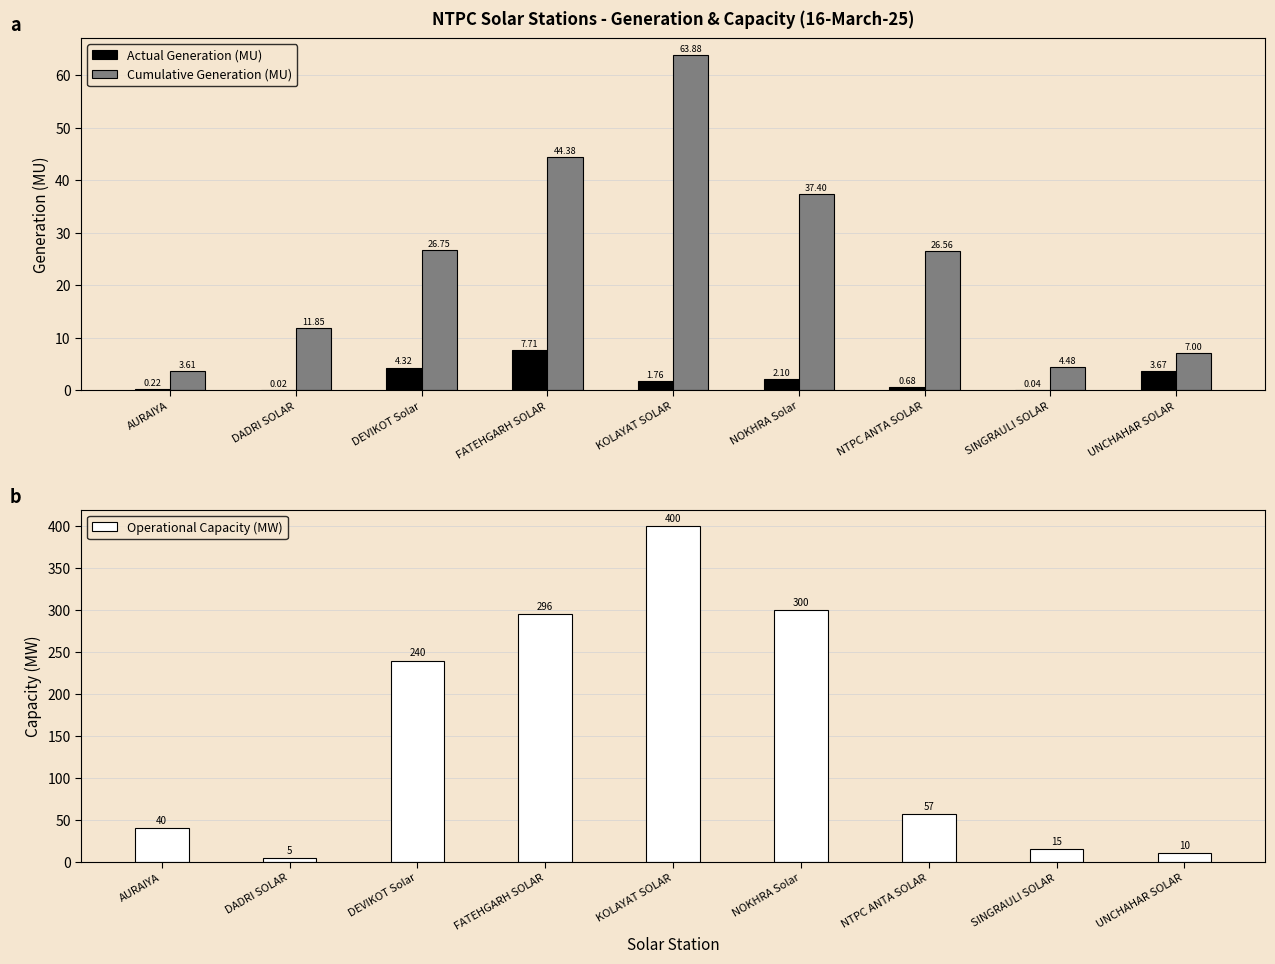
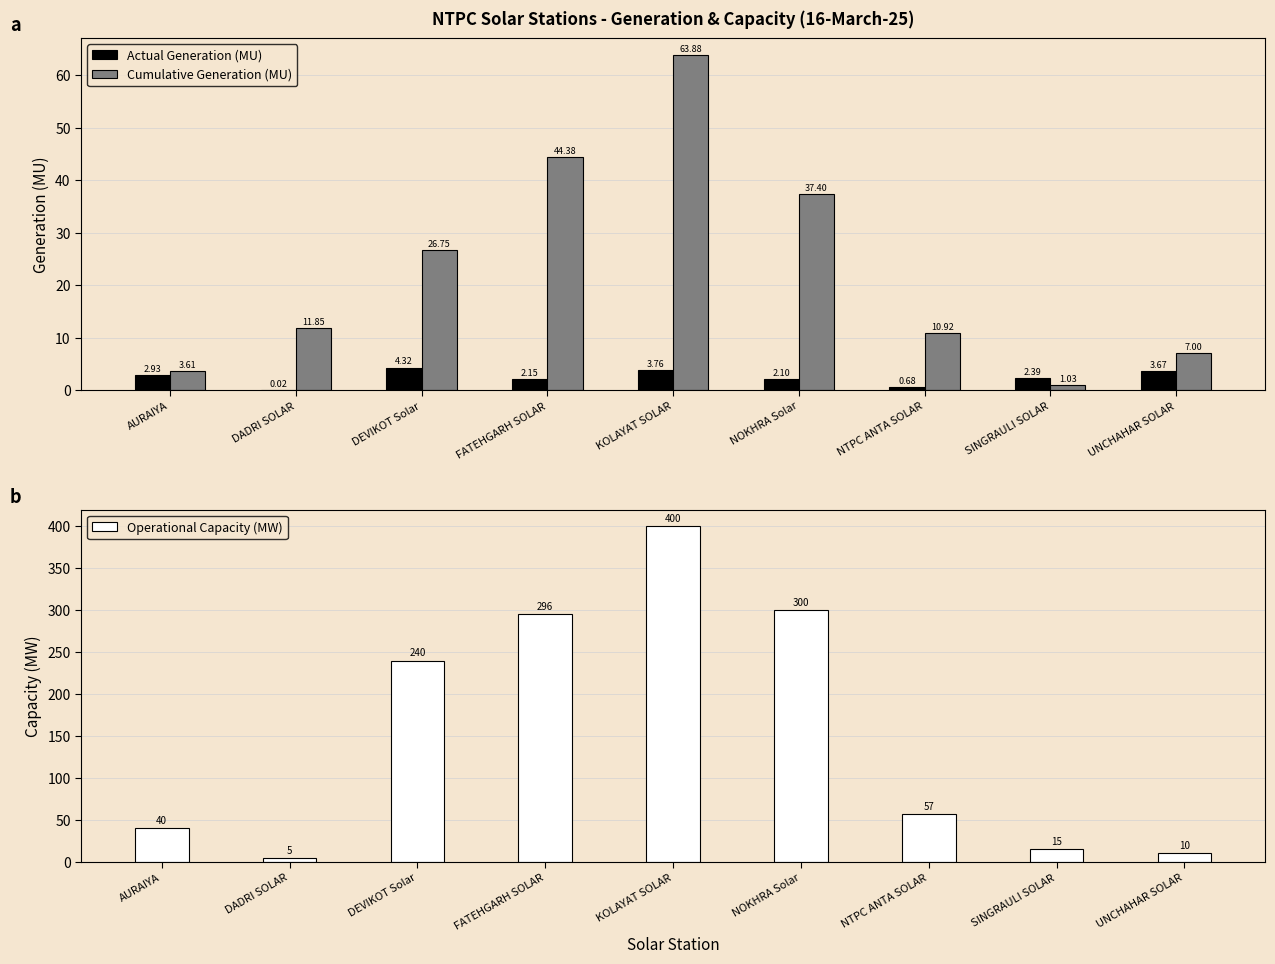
NTPC Solar Stations - Generation & Capacity (16-March-25), Actual Generation (MU), AURAIYA: 0.22 -> 2.93
NTPC Solar Stations - Generation & Capacity (16-March-25), Actual Generation (MU), FATEHGARH SOLAR: 7.71 -> 2.15
NTPC Solar Stations - Generation & Capacity (16-March-25), Actual Generation (MU), KOLAYAT SOLAR: 1.76 -> 3.76
NTPC Solar Stations - Generation & Capacity (16-March-25), Cumulative Generation (MU), NTPC ANTA SOLAR: 26.56 -> 10.92
NTPC Solar Stations - Generation & Capacity (16-March-25), Actual Generation (MU), SINGRAULI SOLAR: 0.04 -> 2.39
NTPC Solar Stations - Generation & Capacity (16-March-25), Cumulative Generation (MU), SINGRAULI SOLAR: 4.48 -> 1.03
